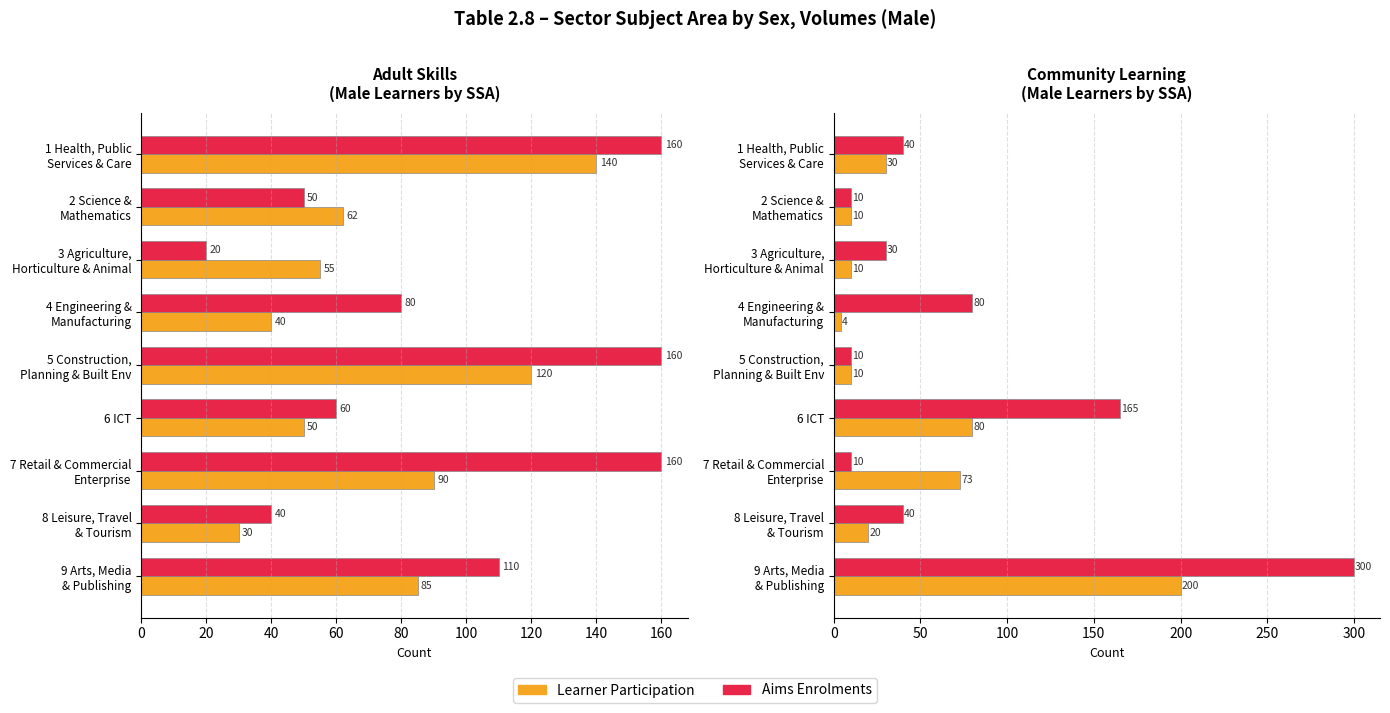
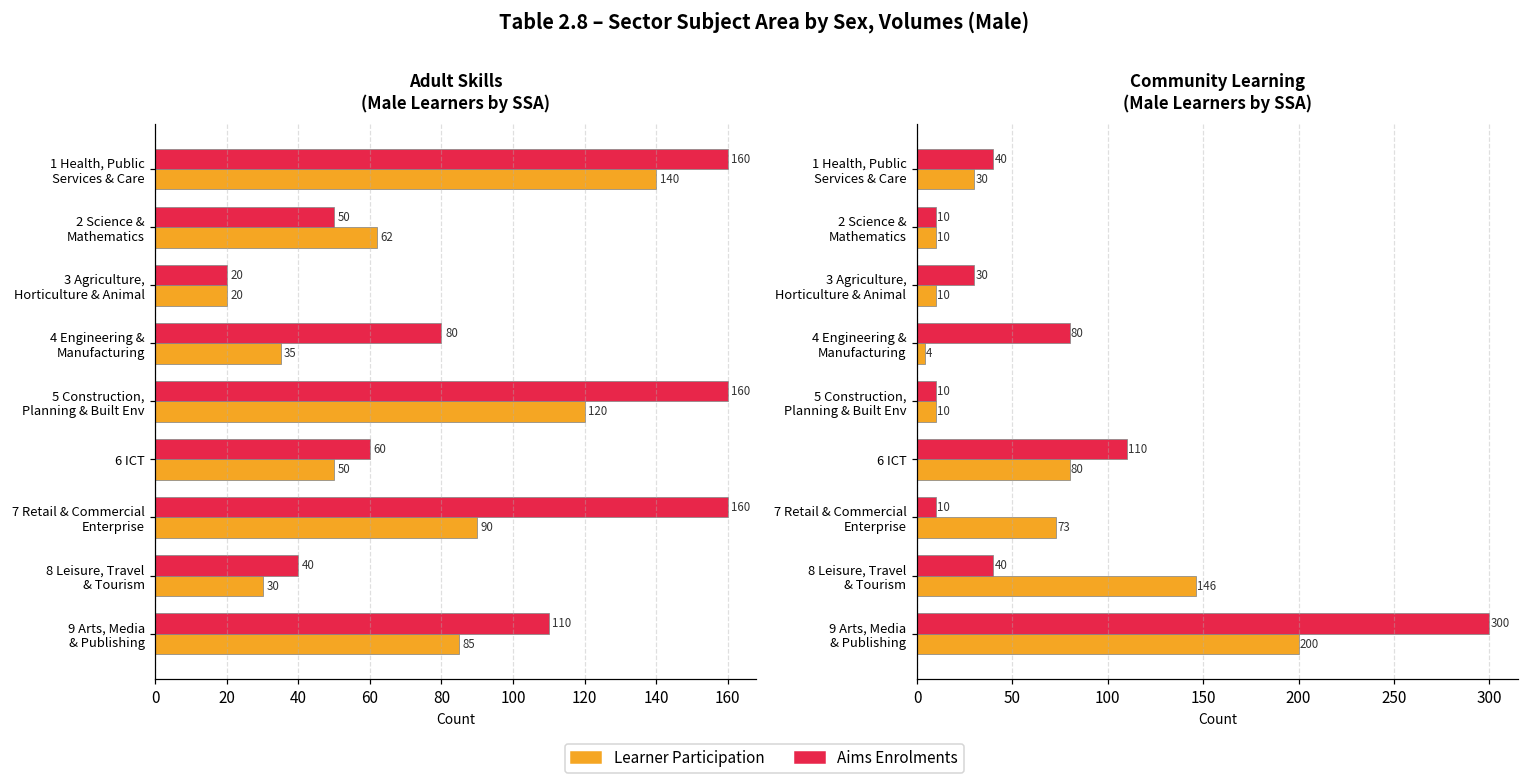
Adult Skills (Male Learners by SSA), Learner Participation, 3 Agriculture, Horticulture & Animal: 55 -> 20
Adult Skills (Male Learners by SSA), Learner Participation, 4 Engineering & Manufacturing: 40 -> 35
Community Learning (Male Learners by SSA), Aims Enrolments, 6 ICT: 165 -> 110
Community Learning (Male Learners by SSA), Learner Participation, 8 Leisure, Travel & Tourism: 20 -> 146
